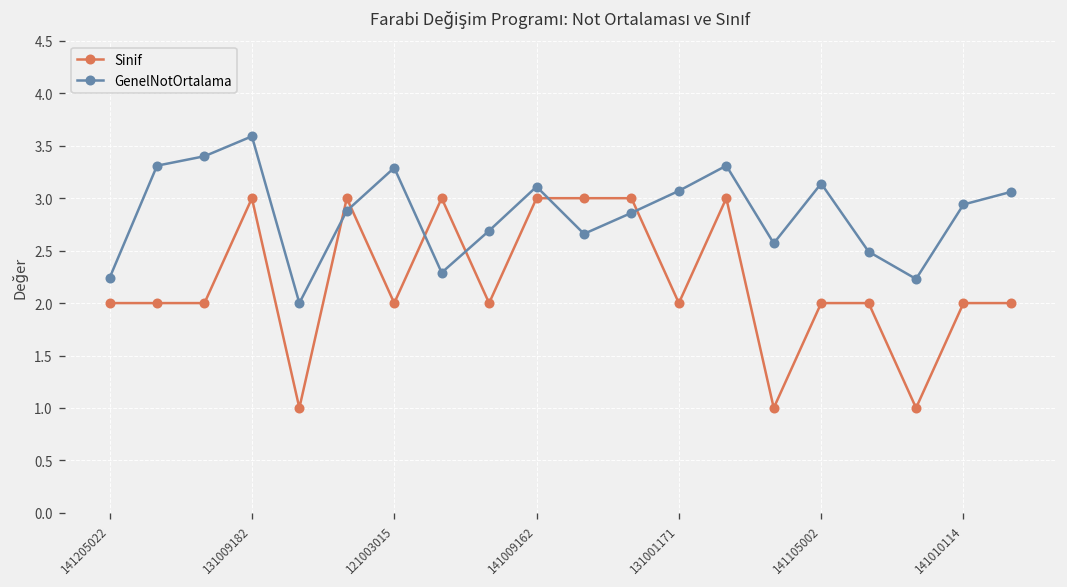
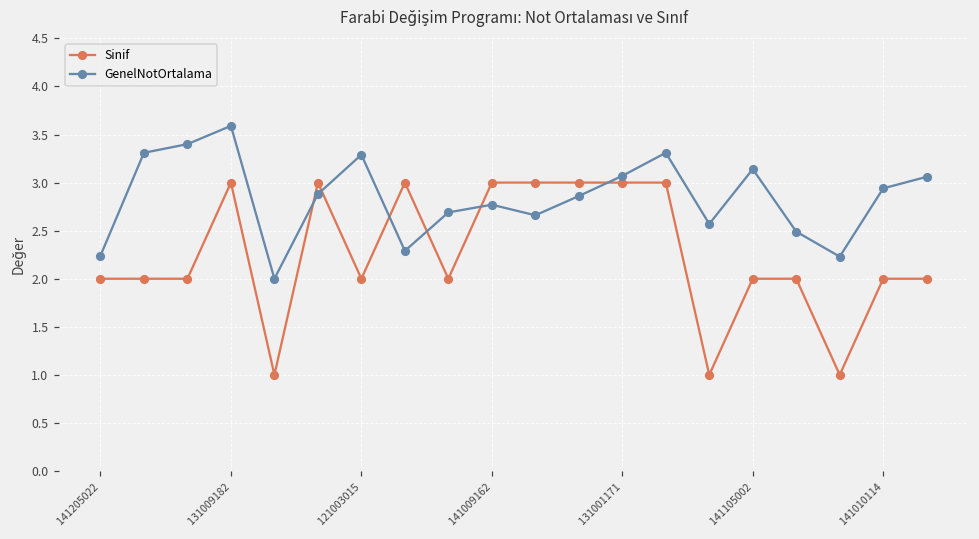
GenelNotOrtalama, 141009162: 3.1 -> 2.8
Sinif, 131001171: 2 -> 3
